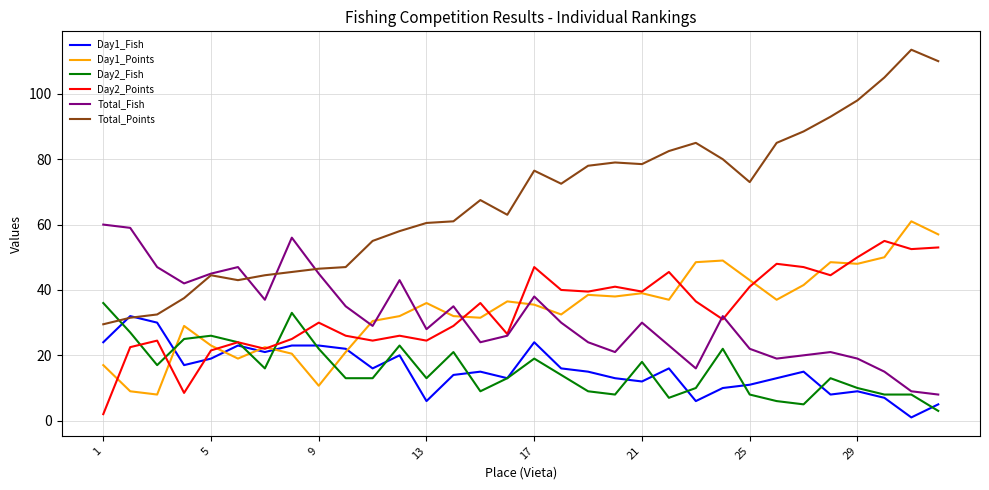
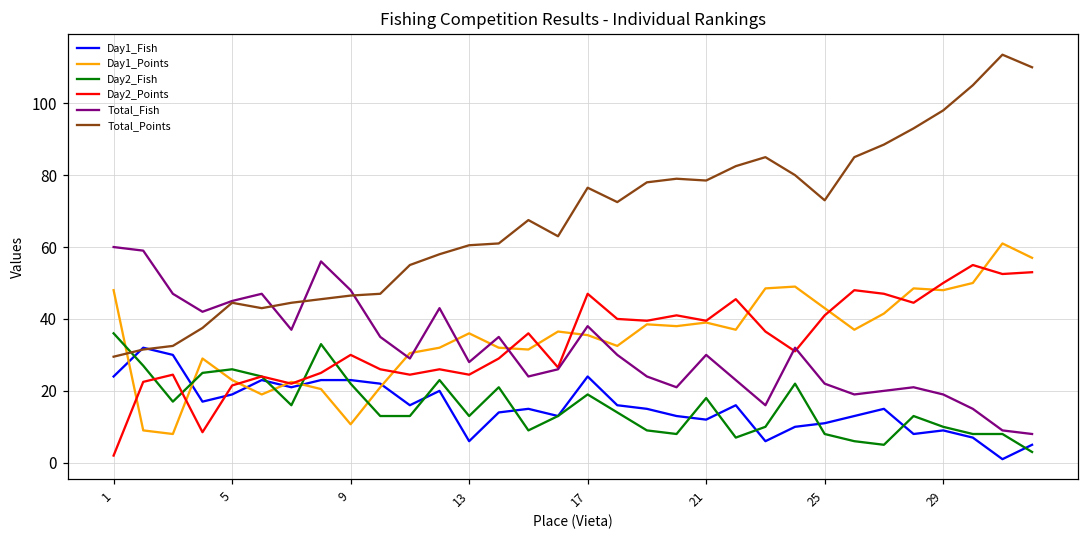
Day1_Points, 1: 17 -> 48
Total_Fish, 9: 45 -> 48
